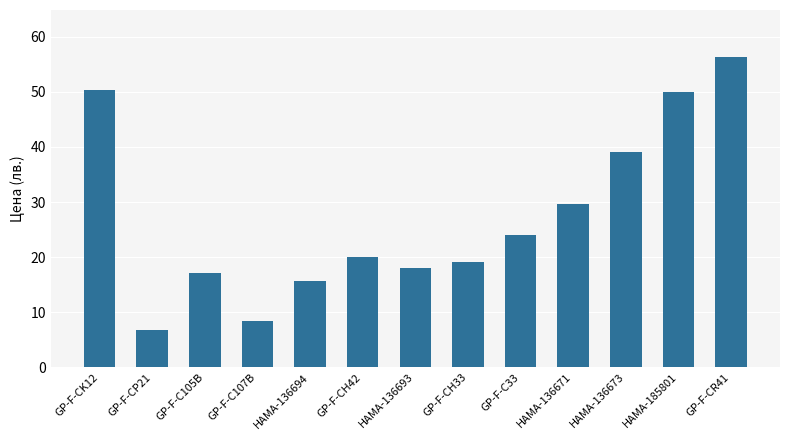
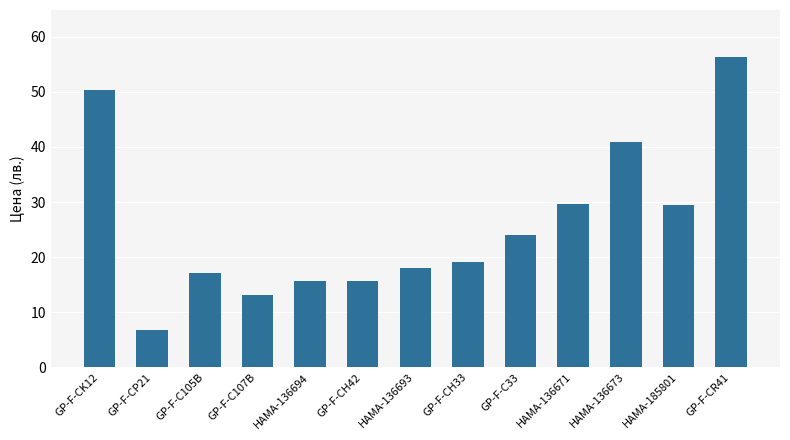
GP-F-C107B: 9 -> 13
GP-F-CH42: 20 -> 16
HAMA-136673: 39 -> 41
HAMA-185801: 50 -> 29
